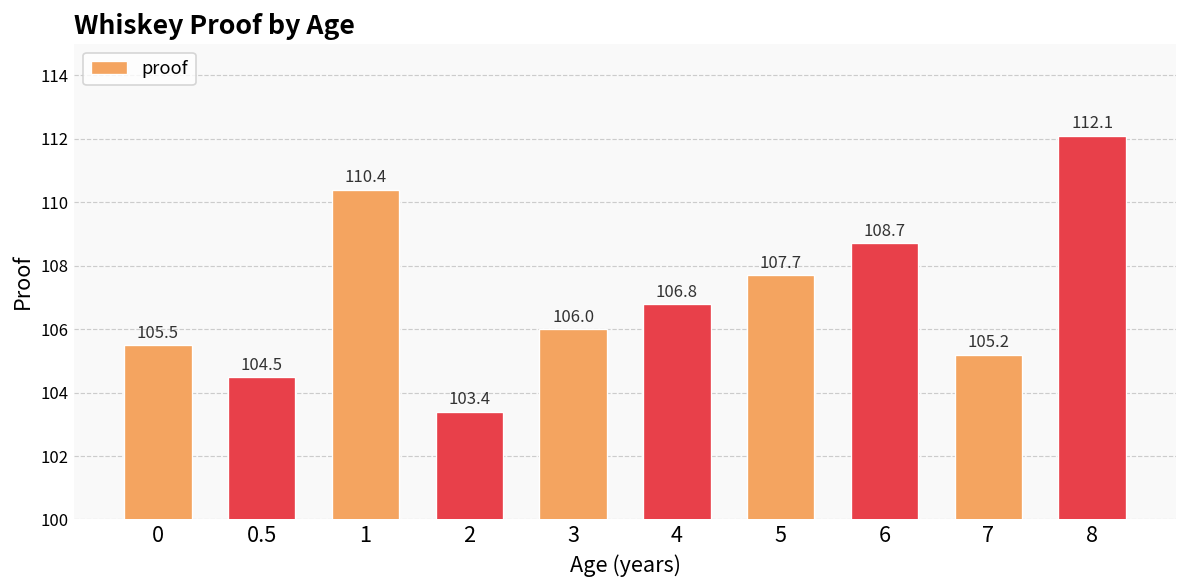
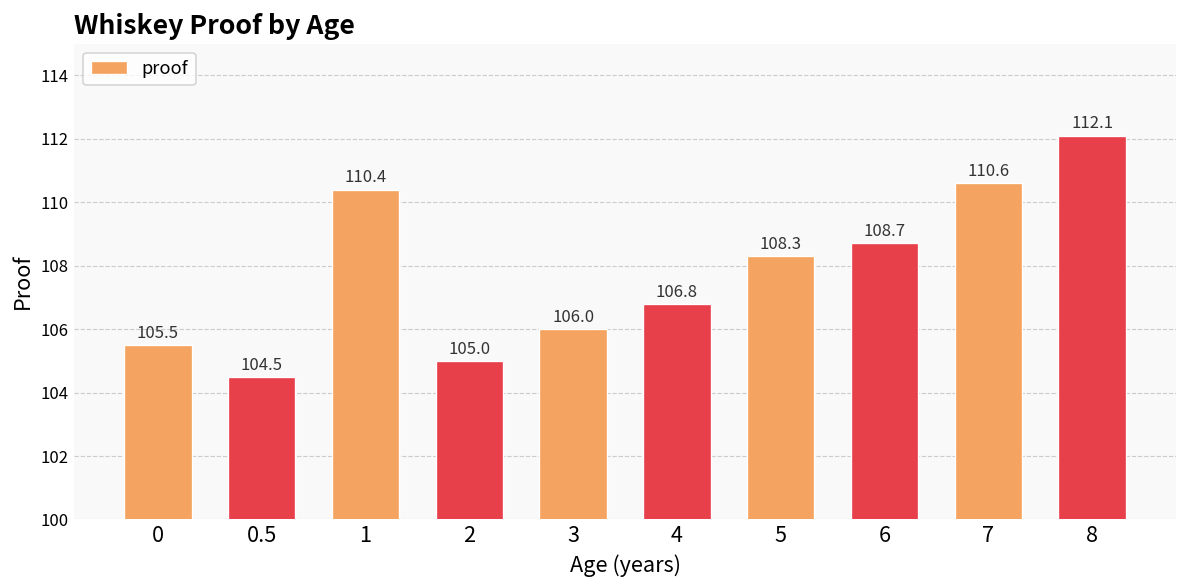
2: 103.4 -> 105.0
5: 107.7 -> 108.3
7: 105.2 -> 110.6
